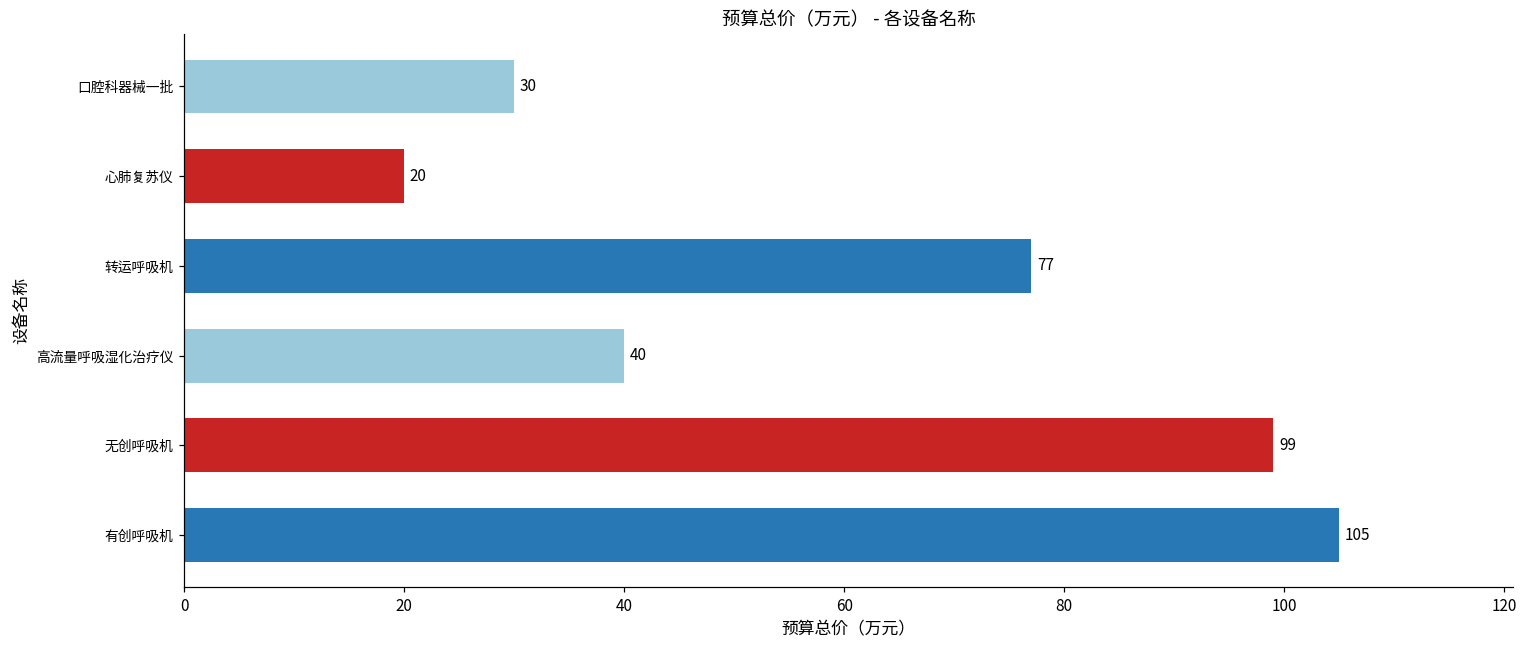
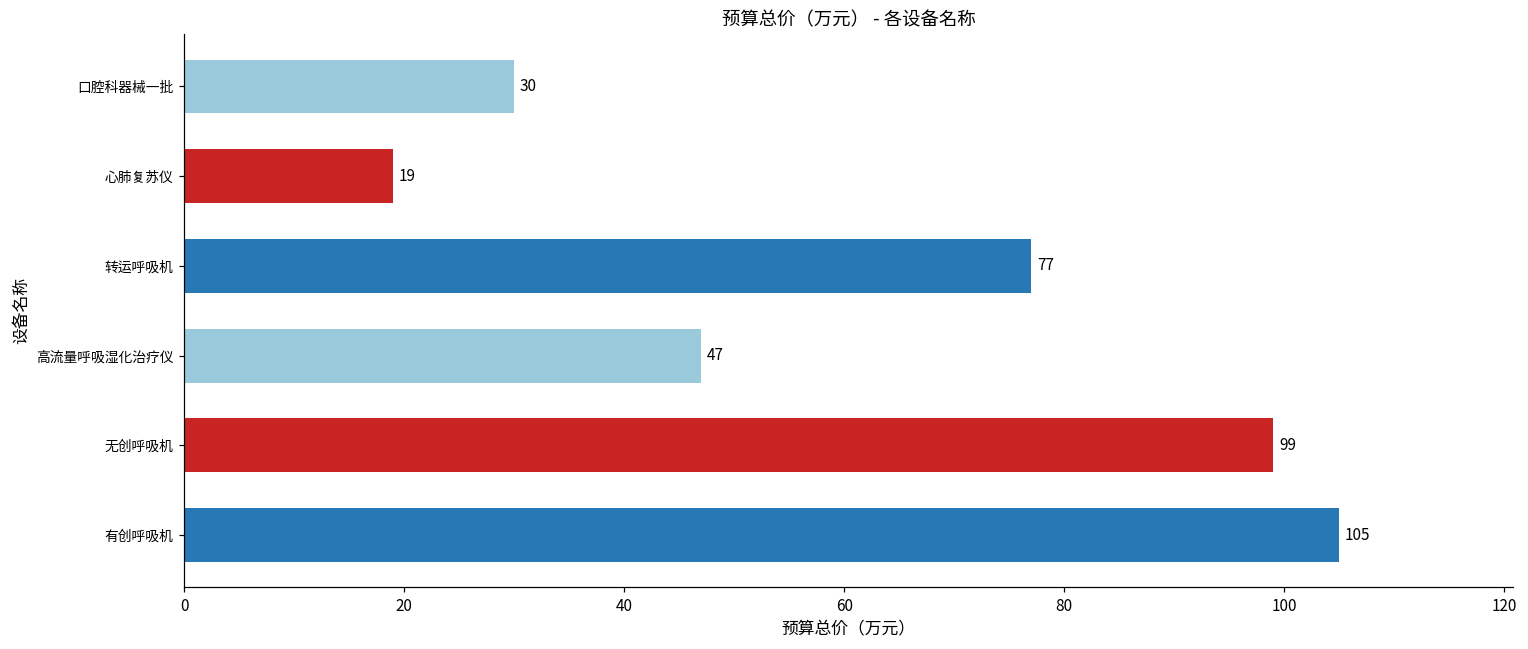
心肺复苏仪: 20 -> 19
高流量呼吸湿化治疗仪: 40 -> 47
